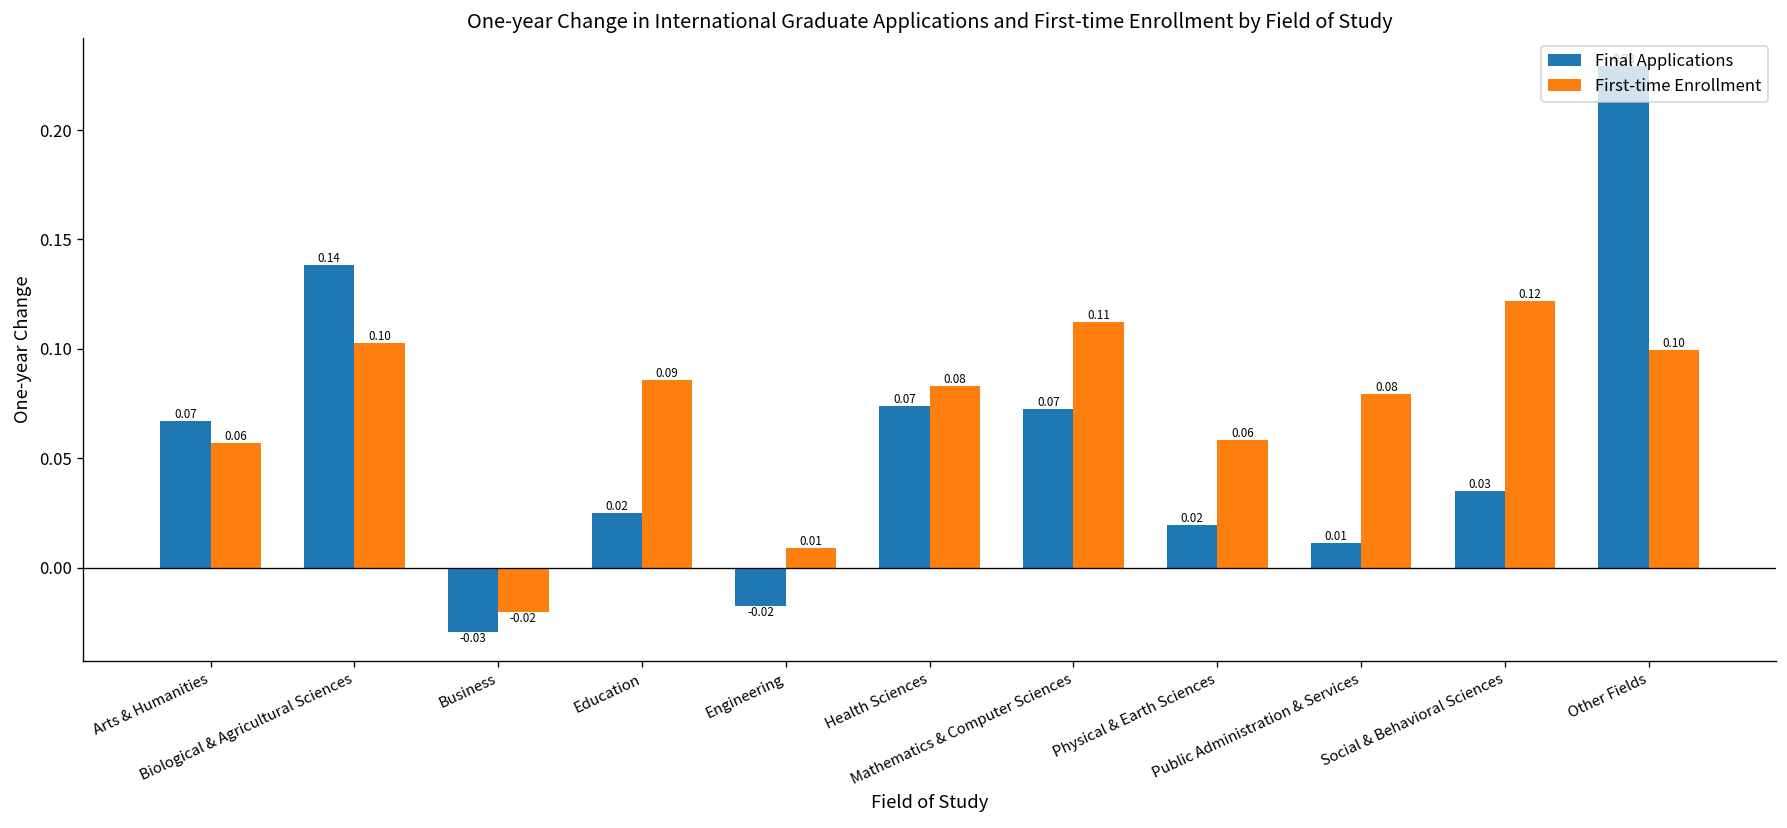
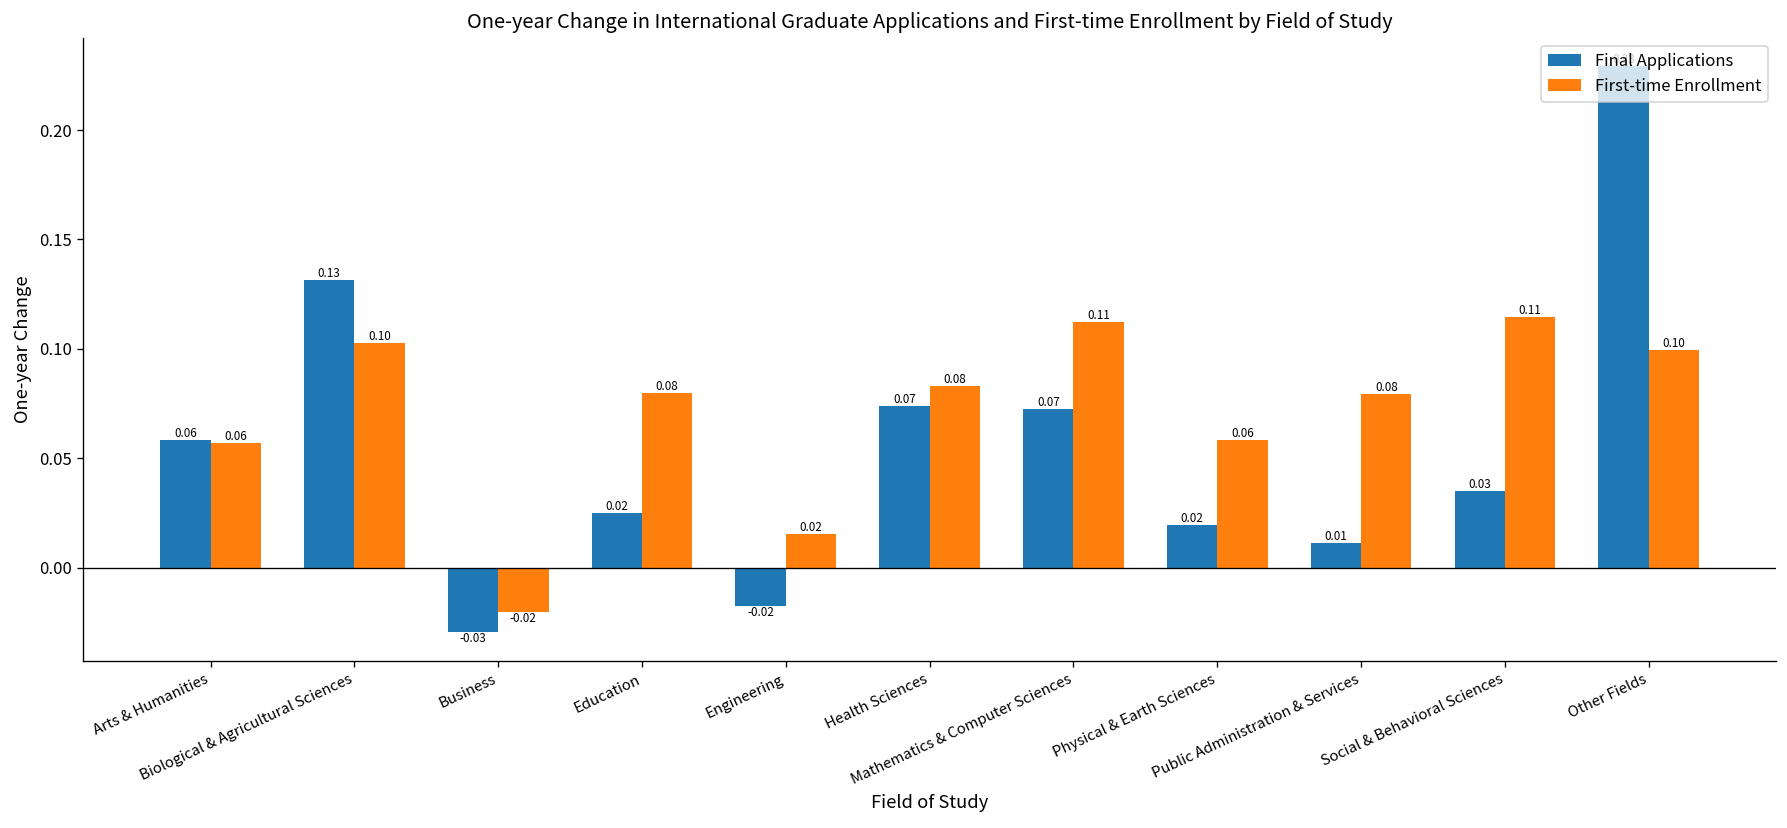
Final Applications, Arts & Humanities: 0.07 -> 0.06
Final Applications, Biological & Agricultural Sciences: 0.14 -> 0.13
First-time Enrollment, Education: 0.09 -> 0.08
First-time Enrollment, Engineering: 0.01 -> 0.02
First-time Enrollment, Social & Behavioral Sciences: 0.12 -> 0.11
